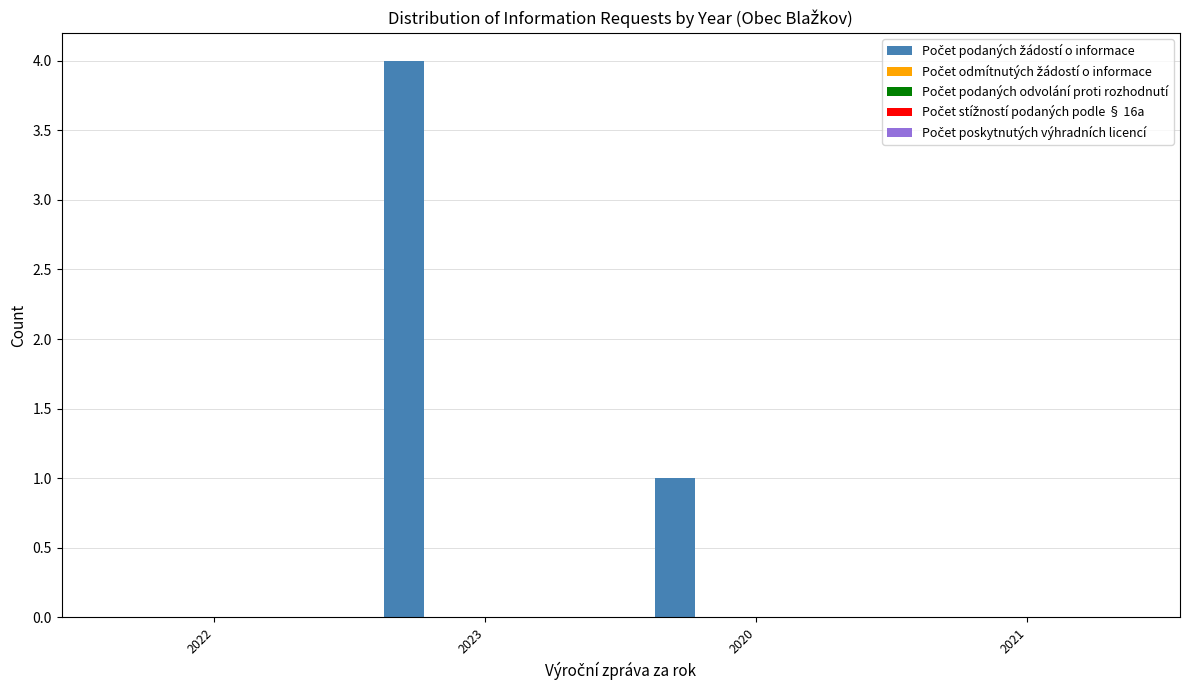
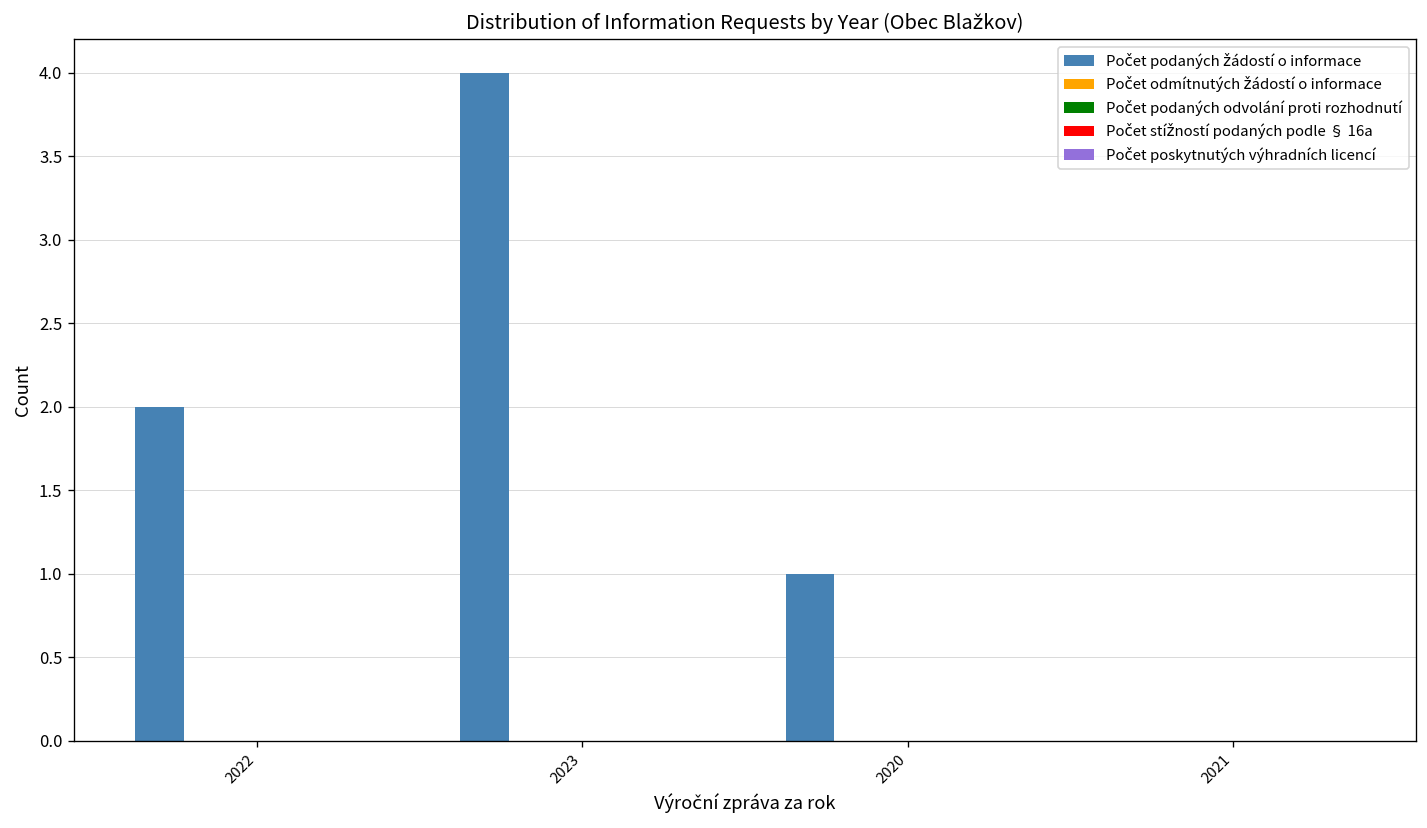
Počet podaných žádostí o informace, 2022: 0 -> 2
